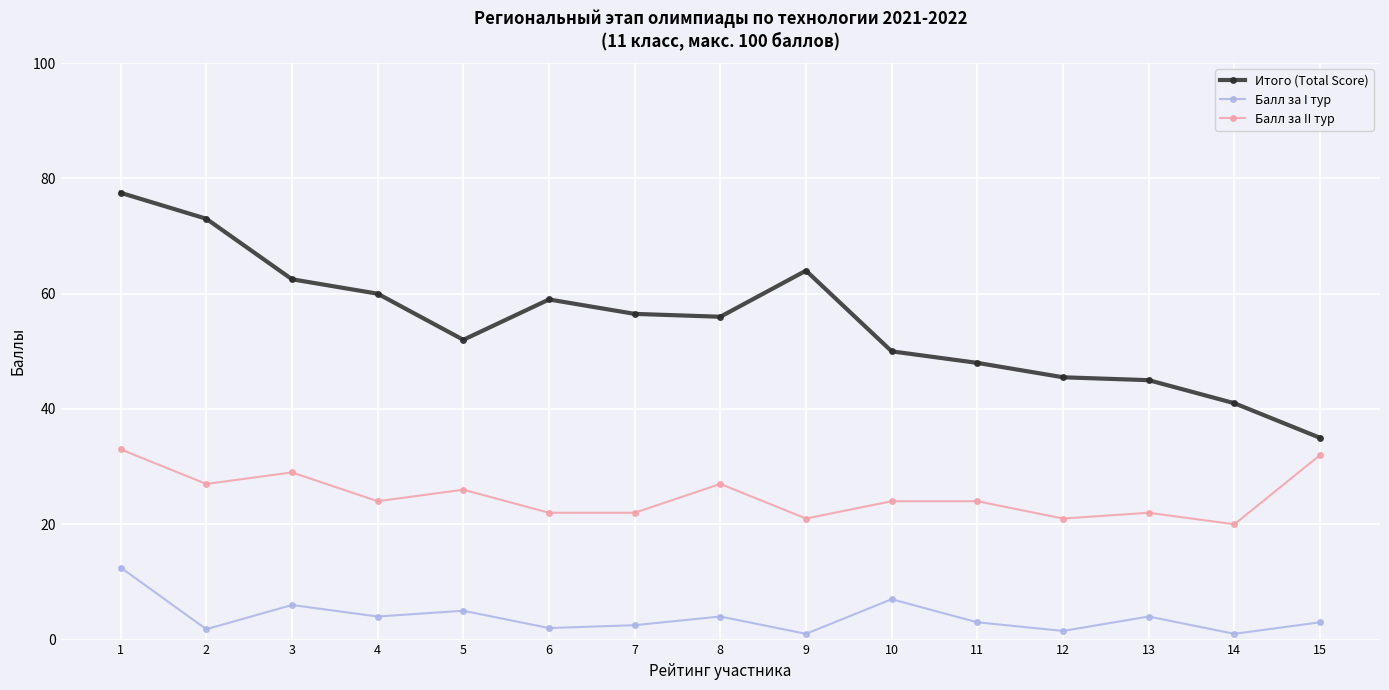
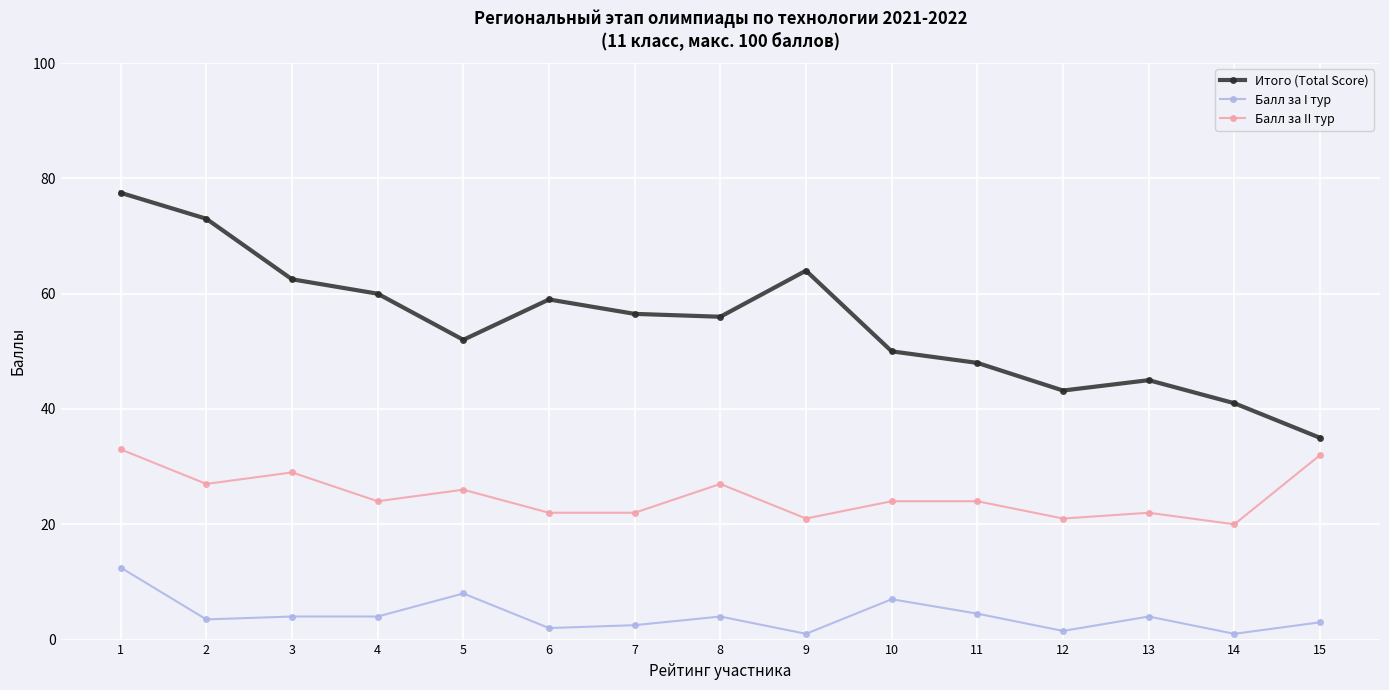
Балл за I тур, 2: 2 -> 4
Балл за I тур, 3: 6 -> 4
Балл за I тур, 5: 5 -> 8
Балл за I тур, 11: 3 -> 5
Итого (Total Score), 12: 46 -> 43
